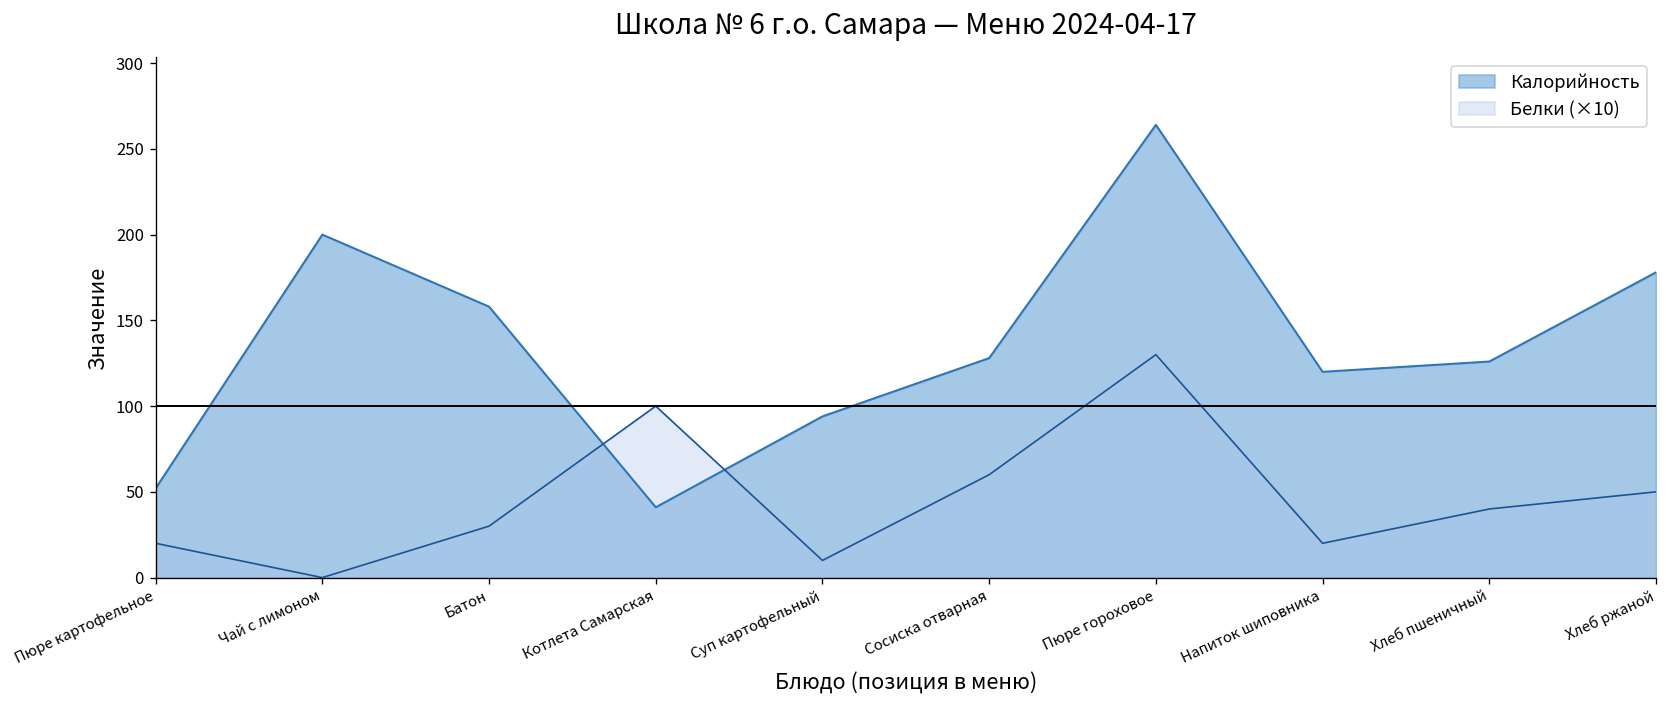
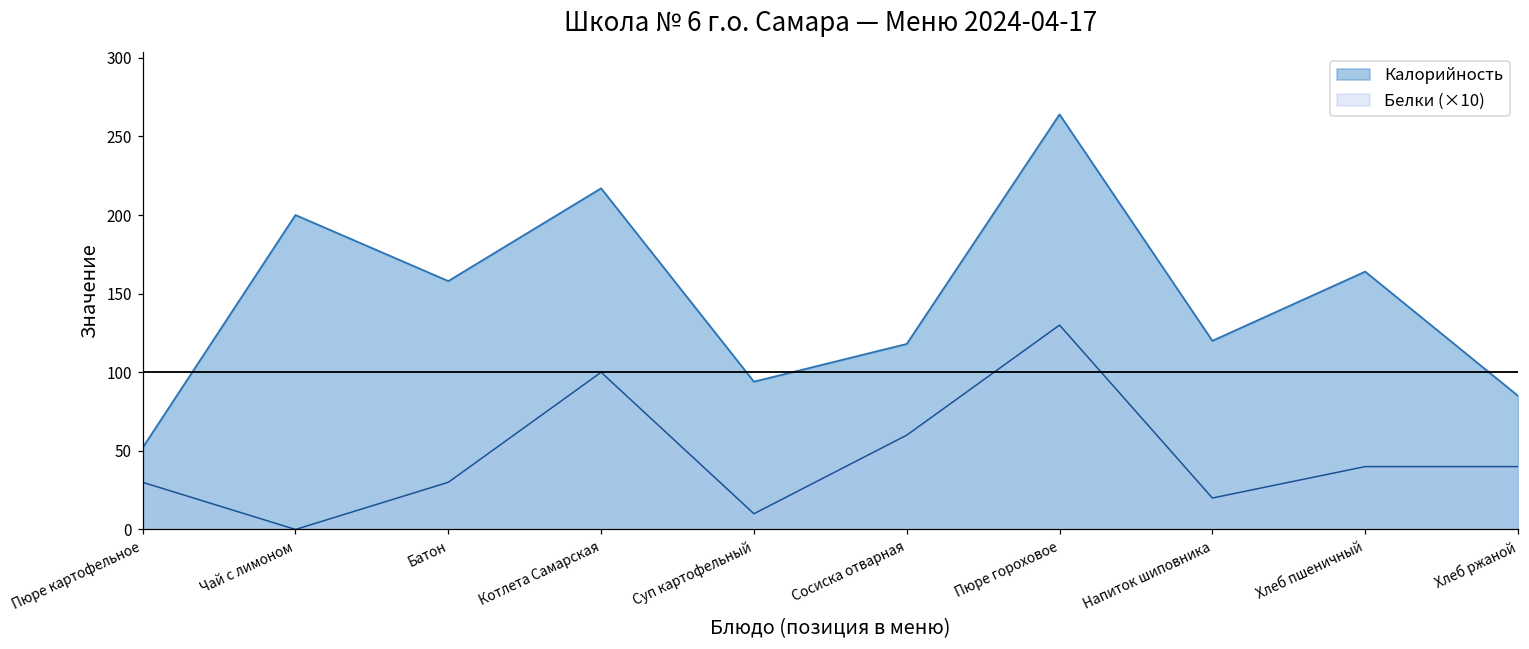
Белки (×10), Пюре картофельное: 20 -> 30
Калорийность, Котлета Самарская: 41 -> 217
Калорийность, Сосиска отварная: 128 -> 118
Калорийность, Хлеб пшеничный: 126 -> 164
Калорийность, Хлеб ржаной: 178 -> 85
Белки (×10), Хлеб ржаной: 50 -> 40
